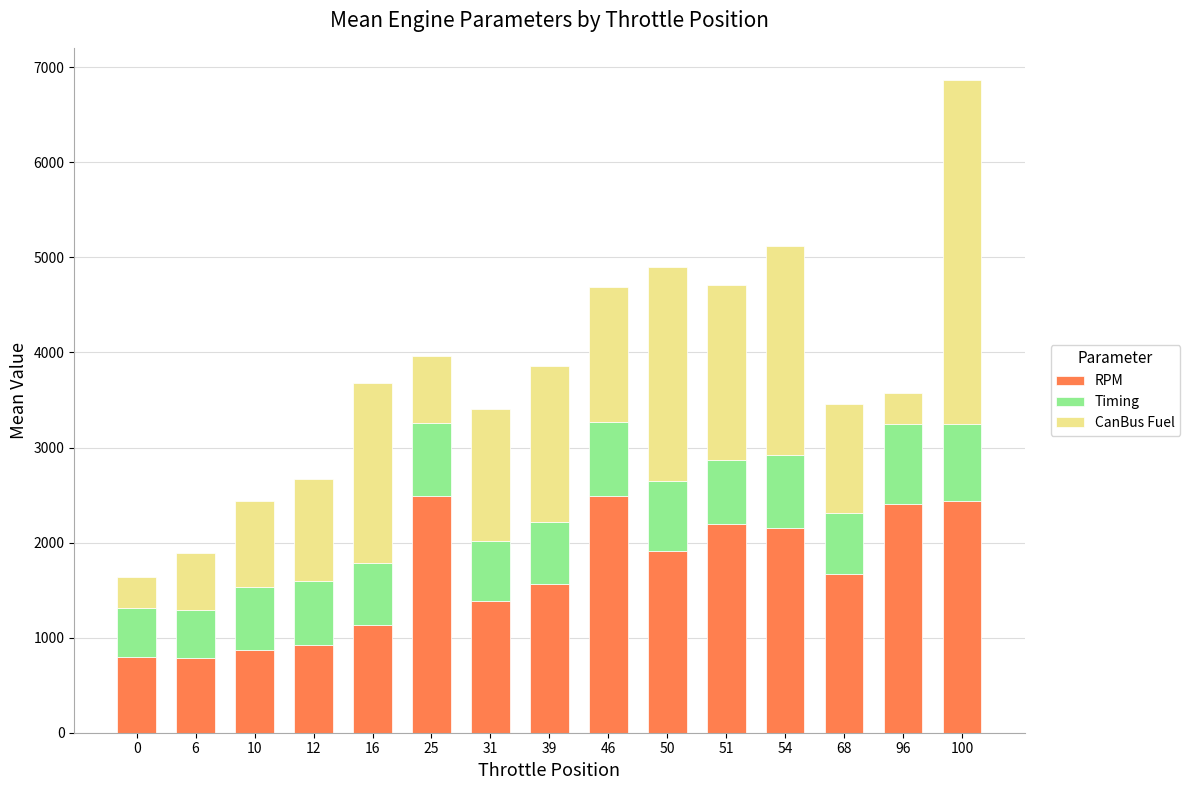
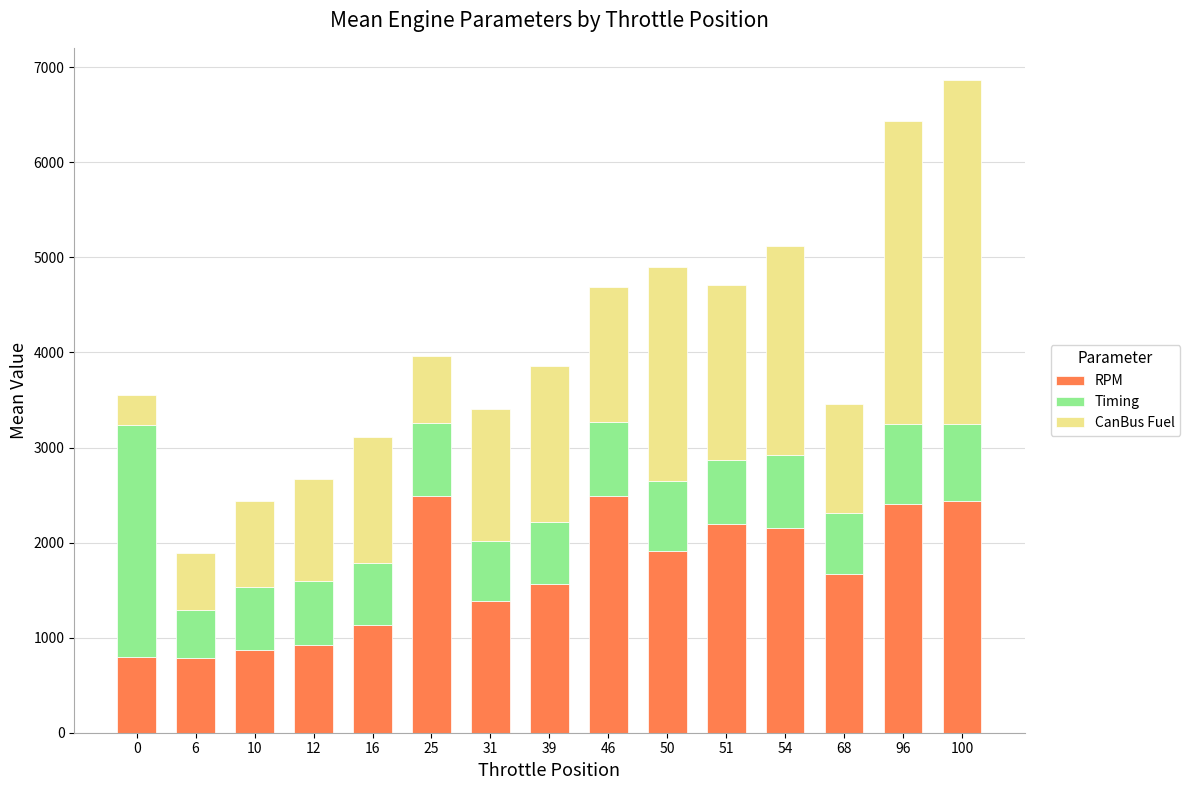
Timing, 0: 500 -> 2400
CanBus Fuel, 16: 1900 -> 1300
CanBus Fuel, 96: 300 -> 3200
